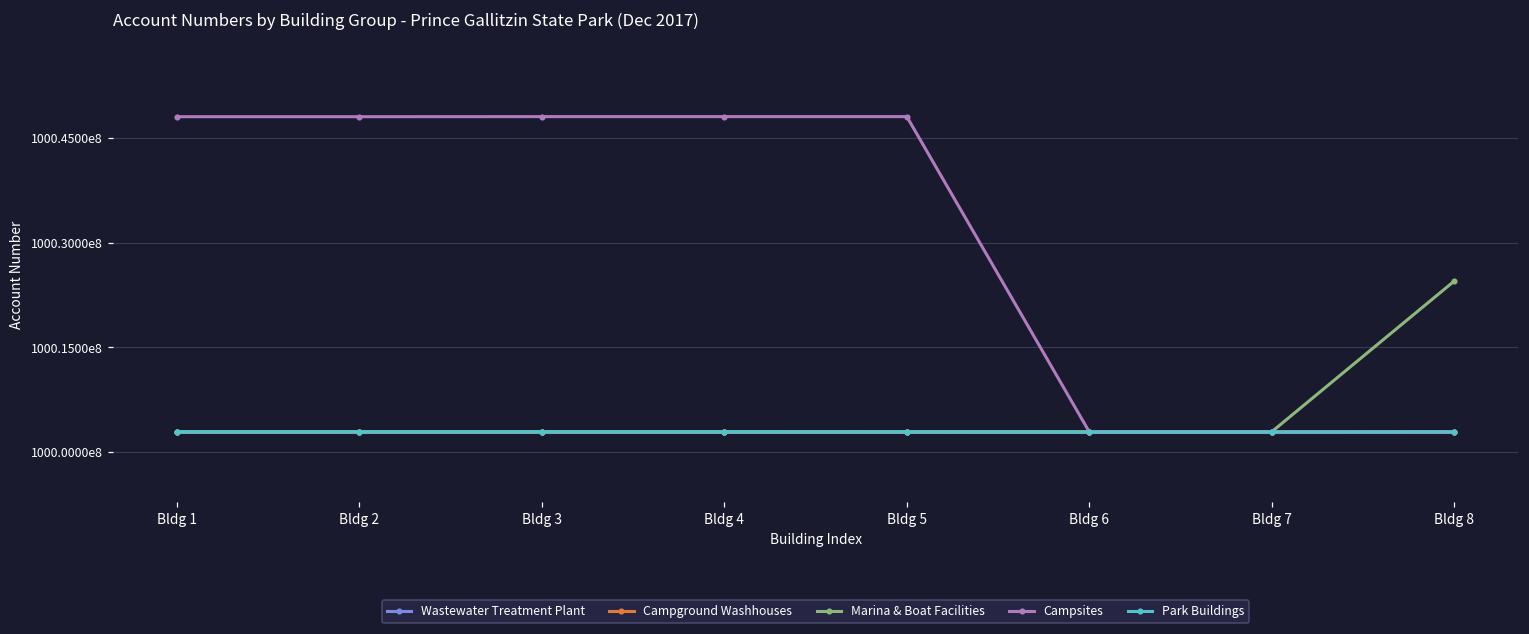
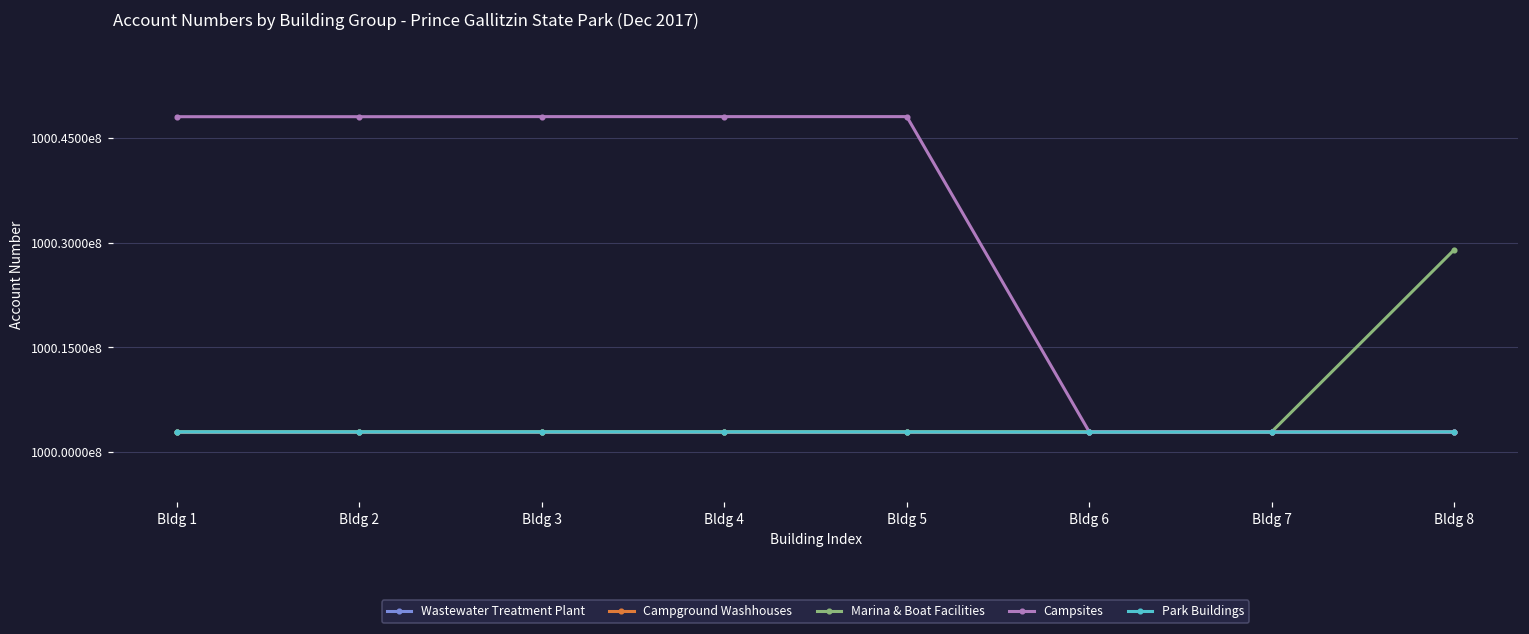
Marina & Boat Facilities, Bldg 8: 100025000000 -> 100029000000
